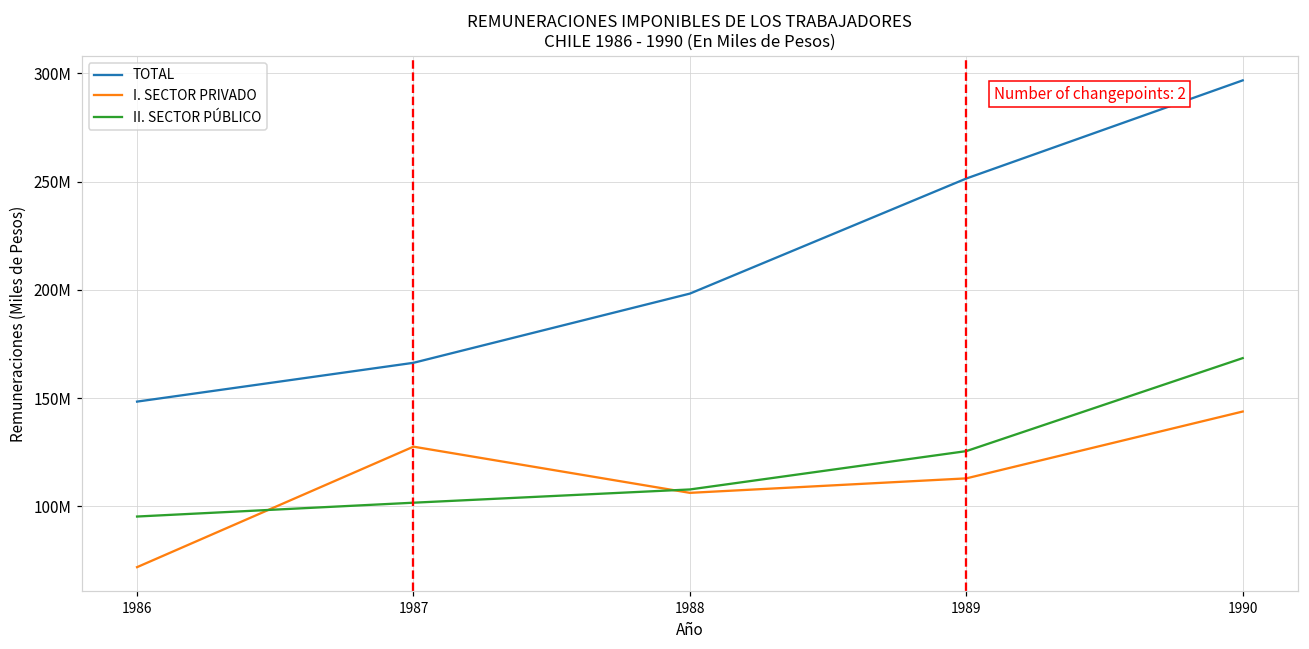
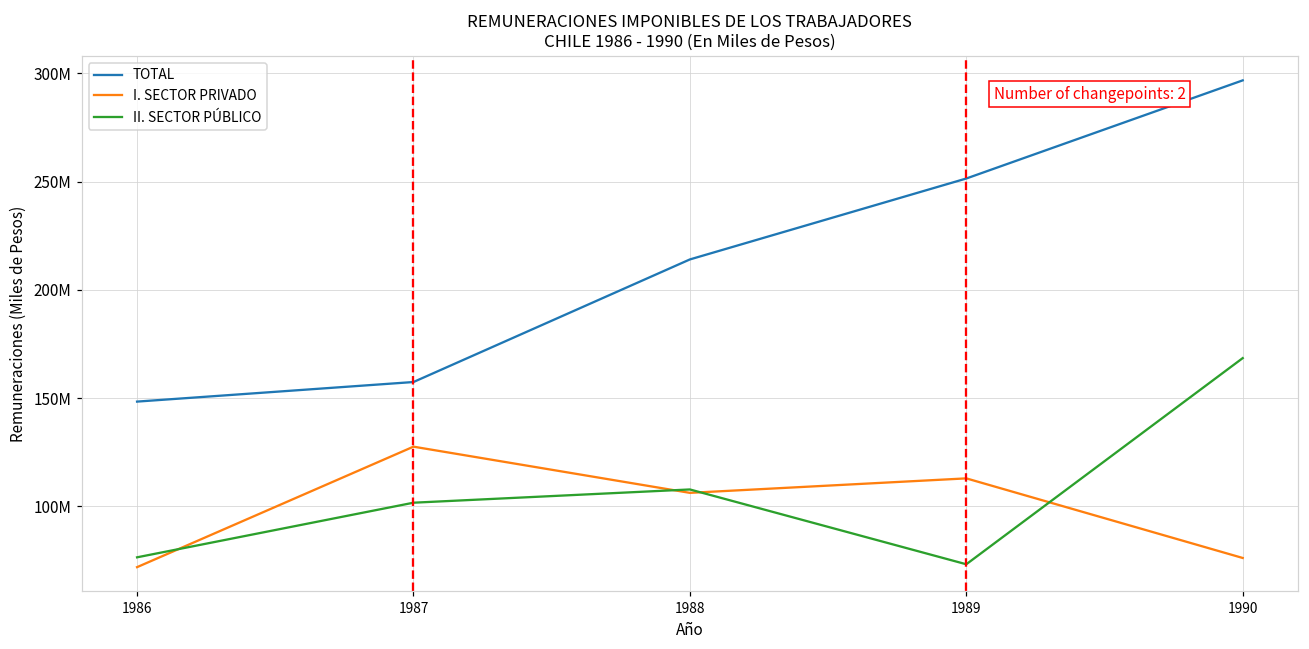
II. SECTOR PÚBLICO, 1986: 95000000 -> 76000000
TOTAL, 1987: 166000000 -> 157000000
TOTAL, 1988: 198000000 -> 214000000
II. SECTOR PÚBLICO, 1989: 126000000 -> 73000000
I. SECTOR PRIVADO, 1990: 144000000 -> 76000000
